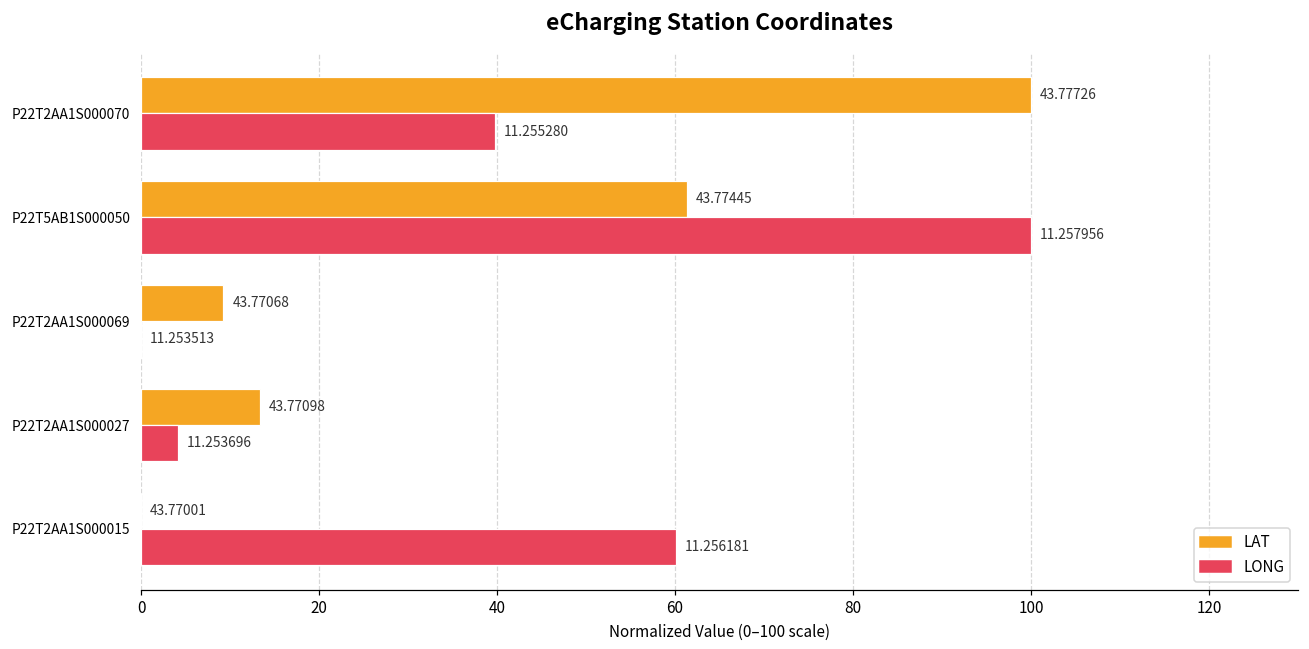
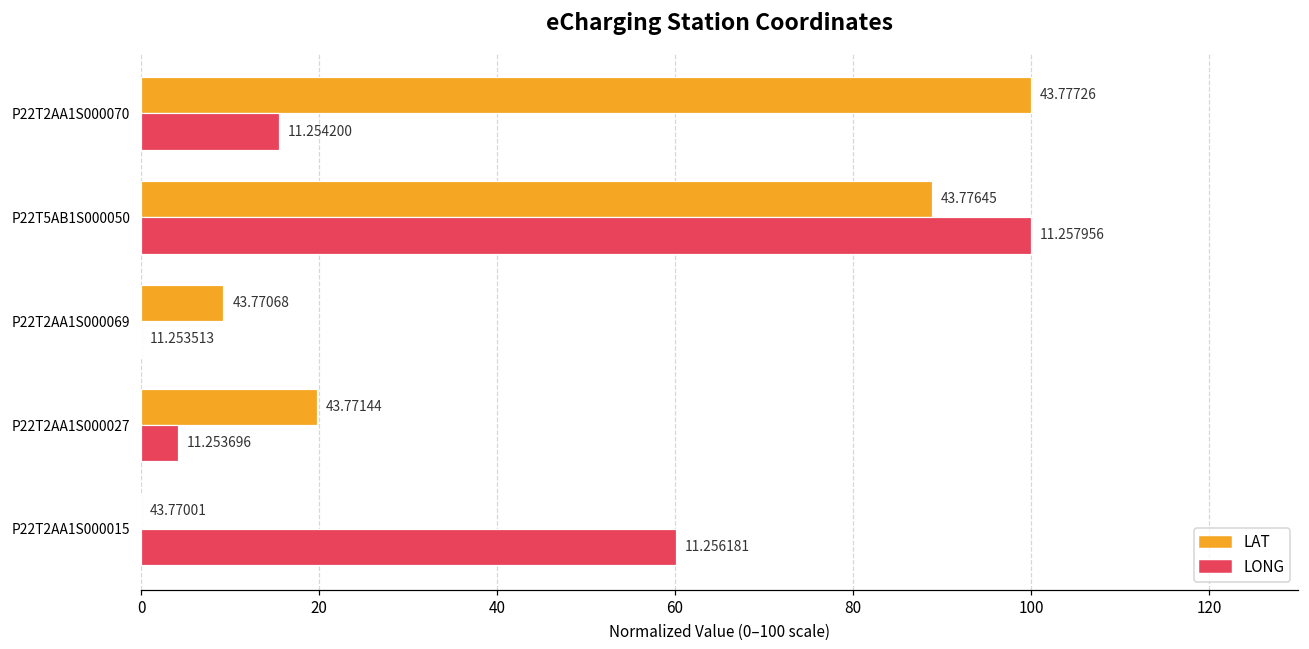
LONG, P22T2AA1S000070: 11.255280 -> 11.254200
LAT, P22T5AB1S000050: 43.77445 -> 43.77645
LAT, P22T2AA1S000027: 43.77098 -> 43.77144
